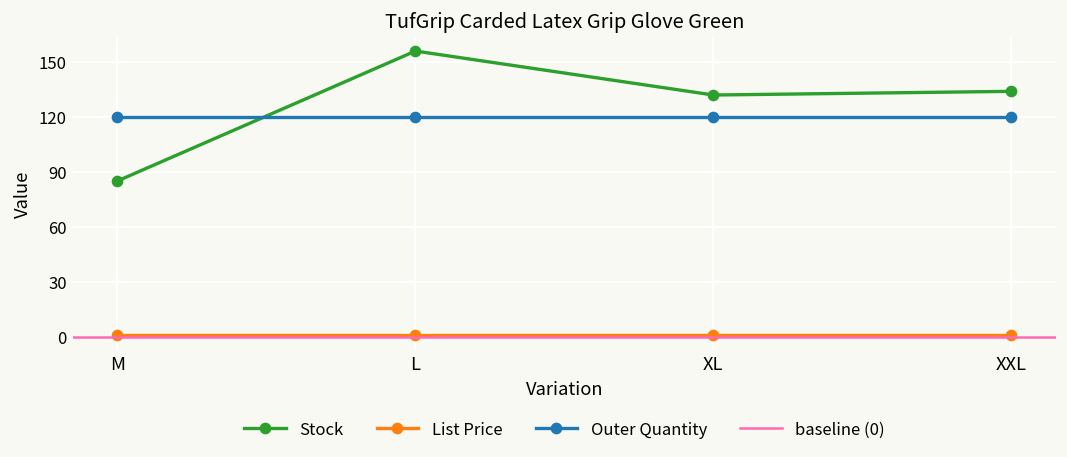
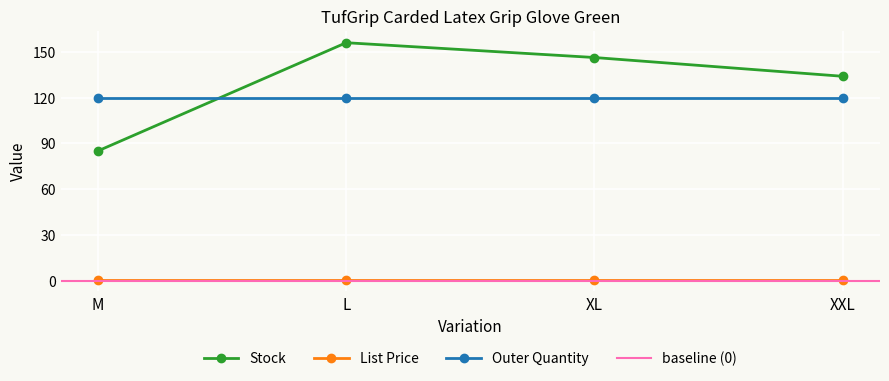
Stock, XL: 132 -> 146
